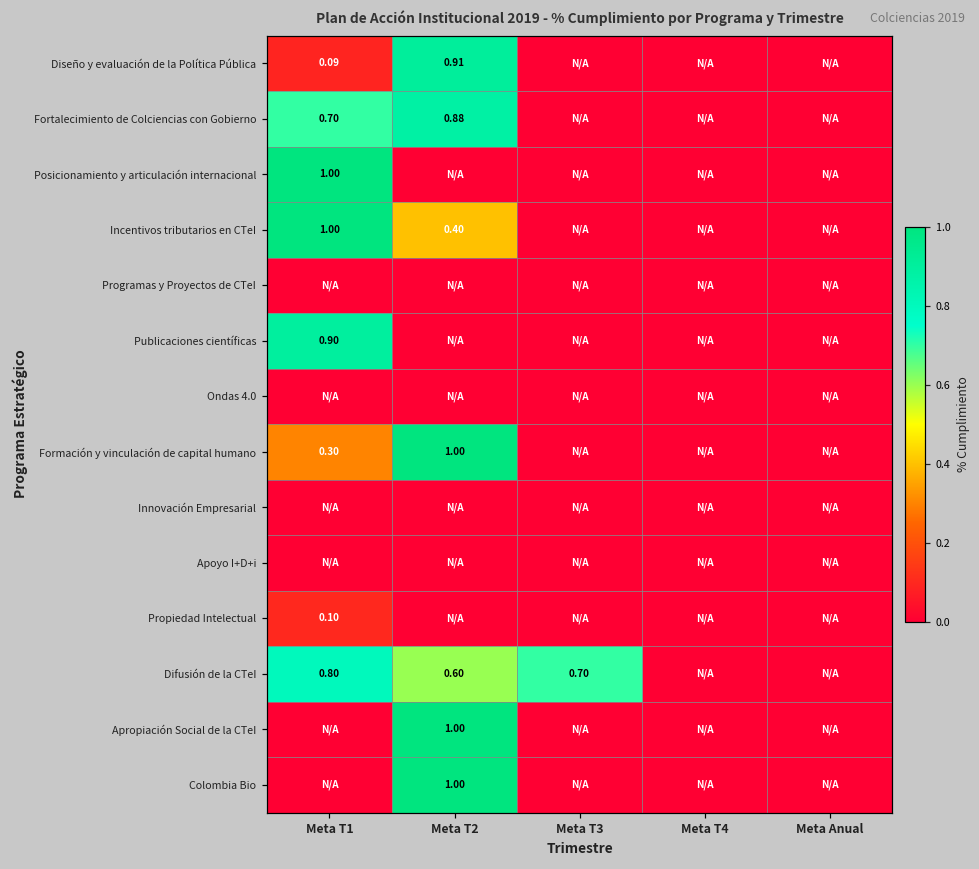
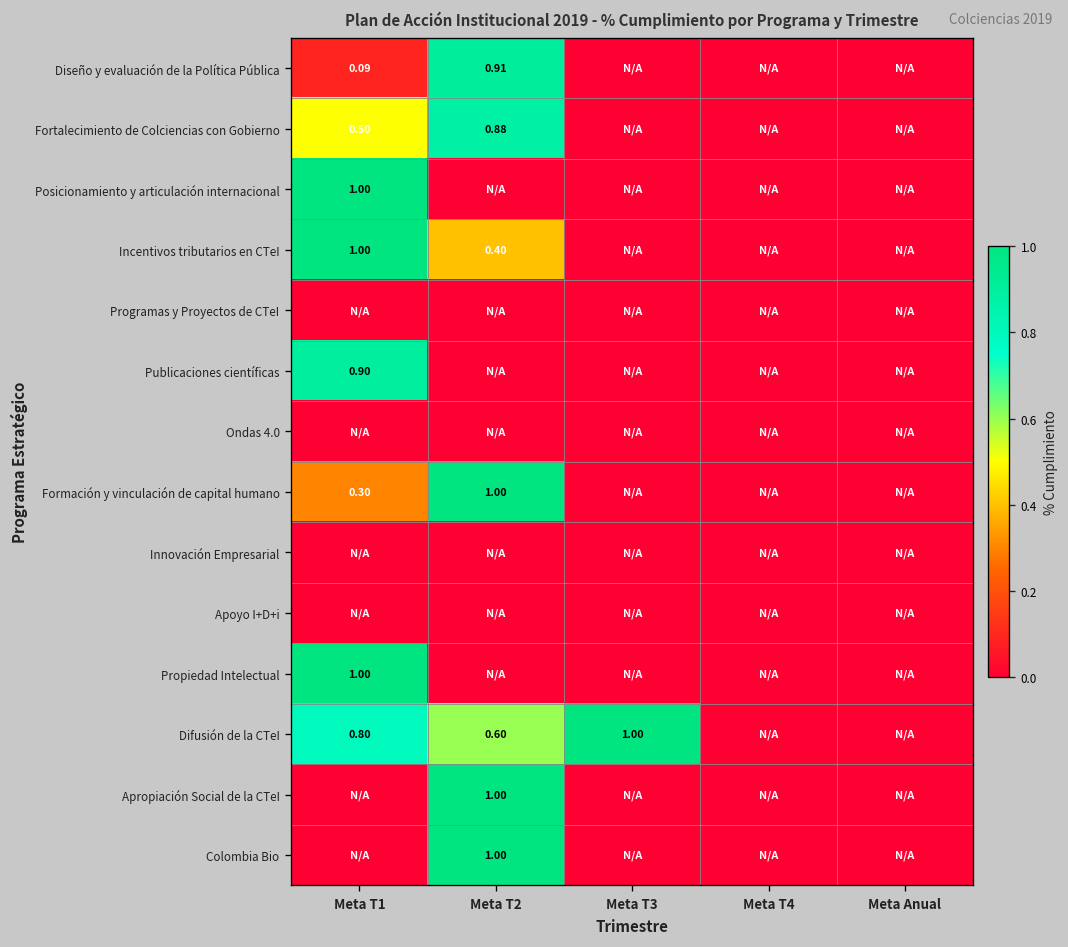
Fortalecimiento de Colciencias con Gobierno, Meta T1: 0.70 -> 0.50
Propiedad Intelectual, Meta T1: 0.10 -> 1.00
Difusión de la CTeI, Meta T3: 0.70 -> 1.00
